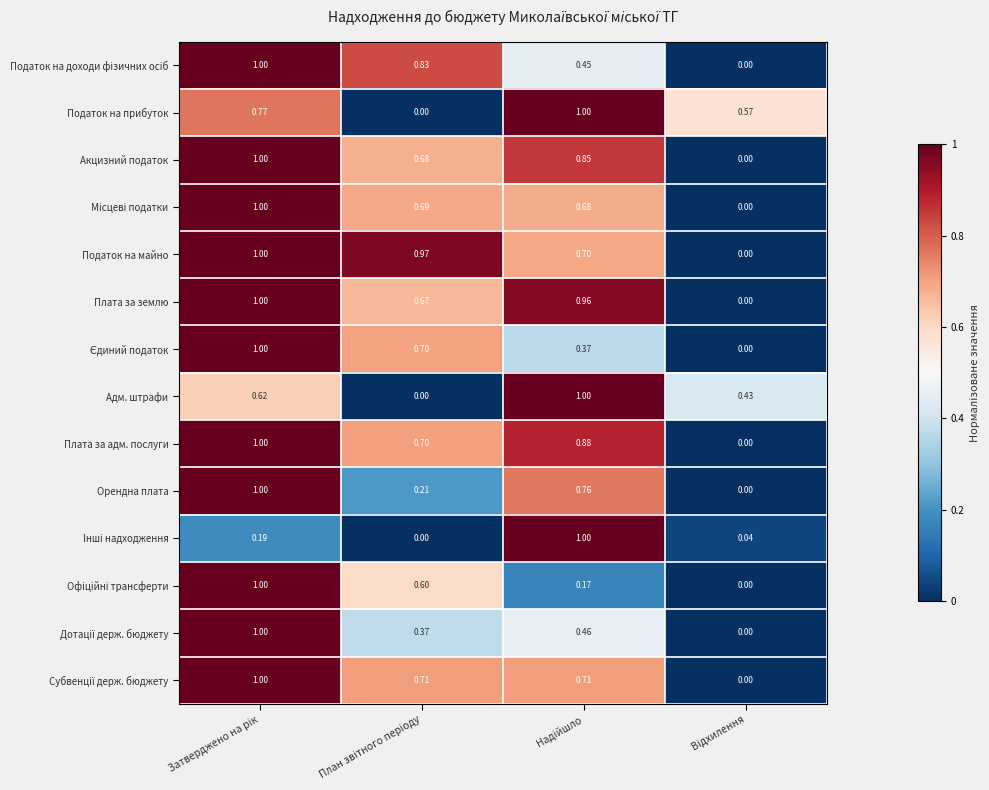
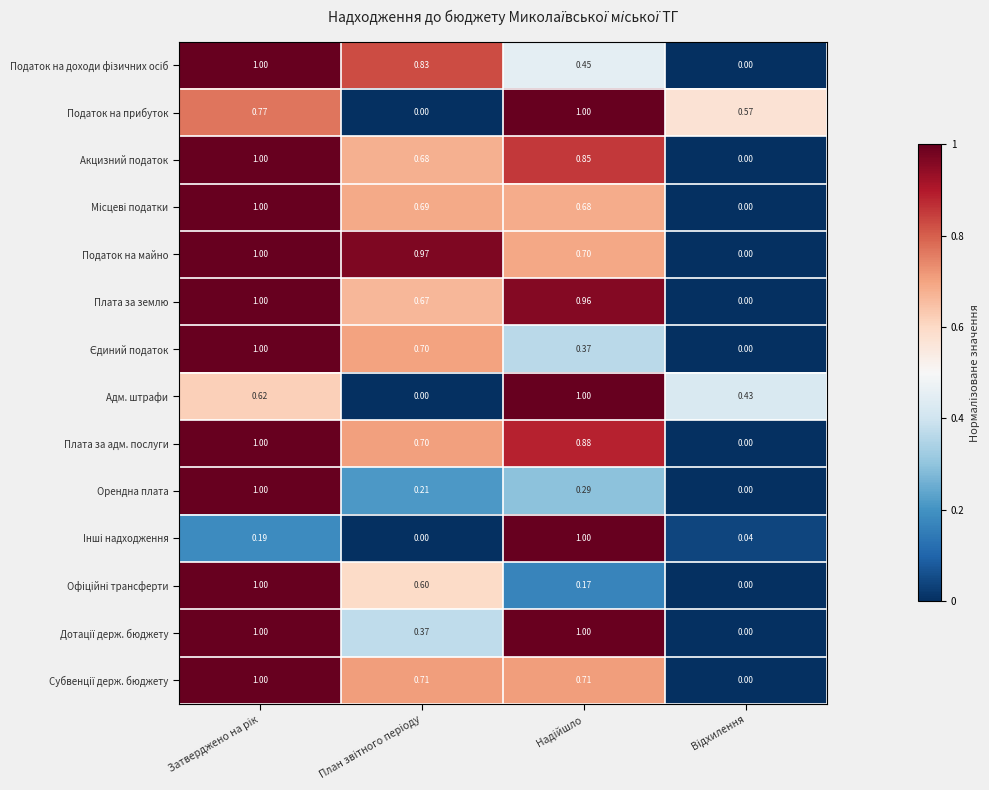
Орендна плата, Надійшло: 0.76 -> 0.29
Дотації держ. бюджету, Надійшло: 0.46 -> 1.00
